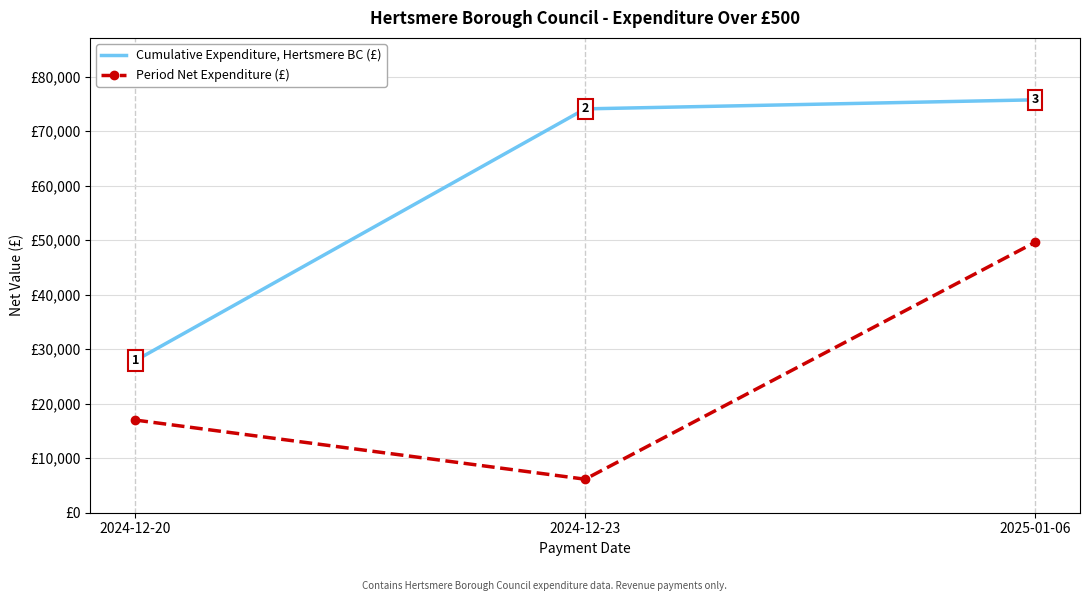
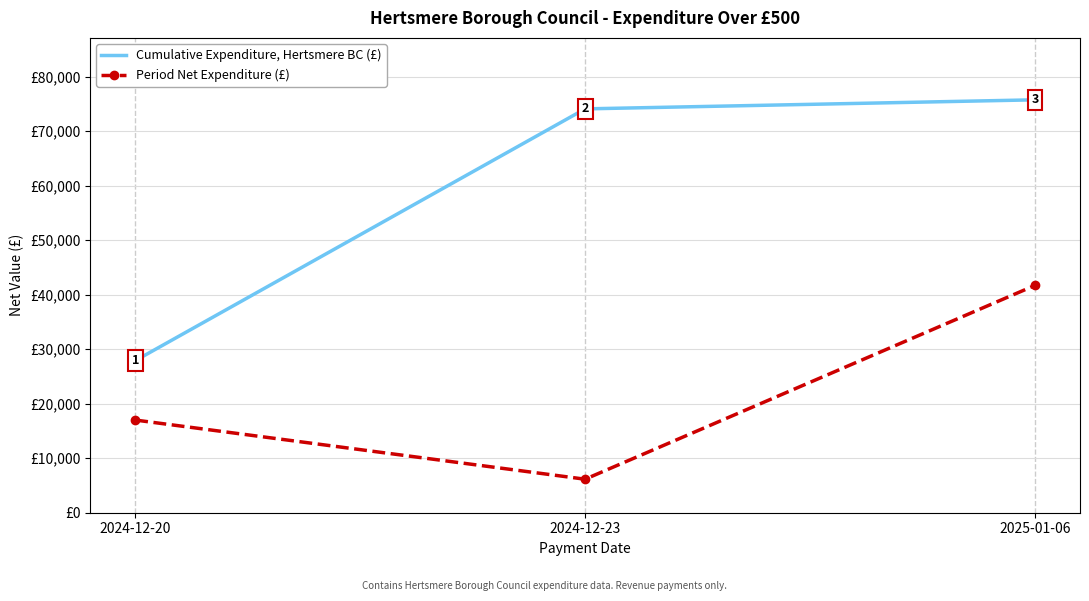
Period Net Expenditure (£), 2025-01-06: £50,000 -> £42,000
